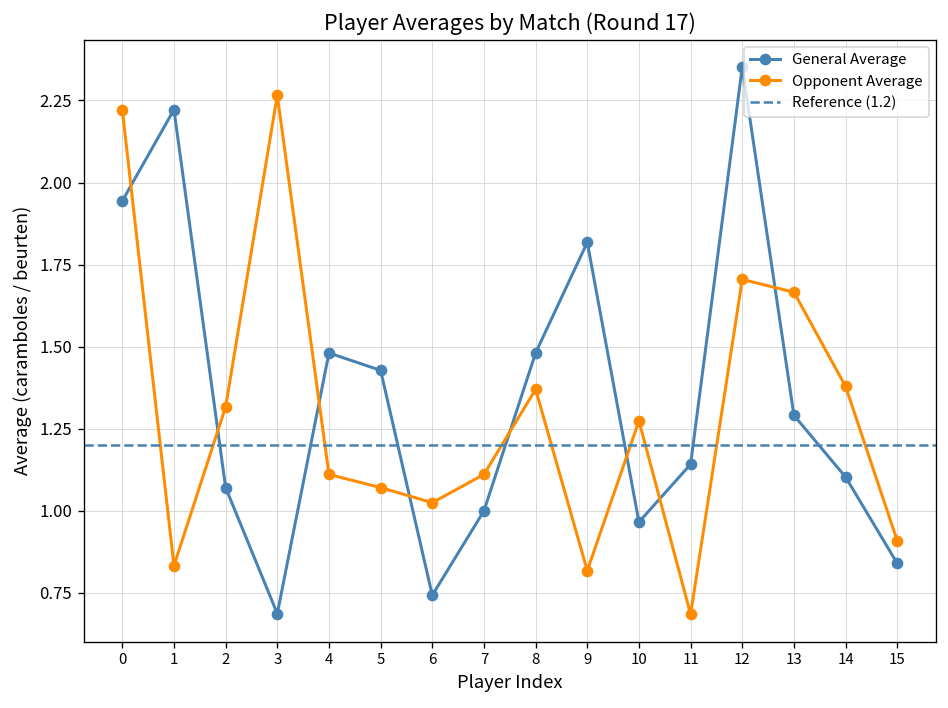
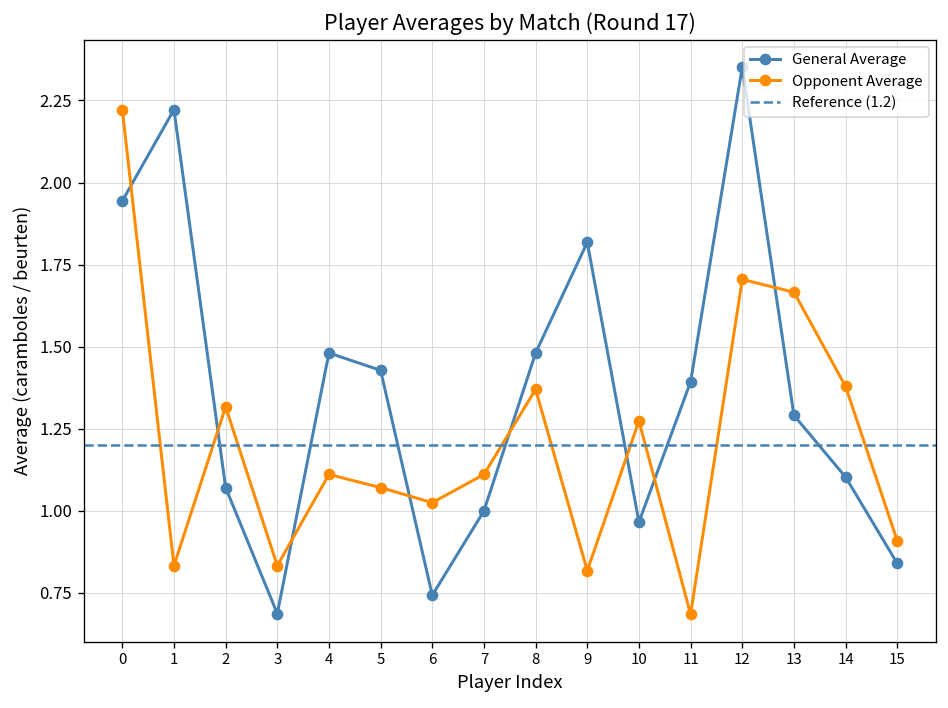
Opponent Average, 3: 2.27 -> 0.83
General Average, 11: 1.14 -> 1.39
